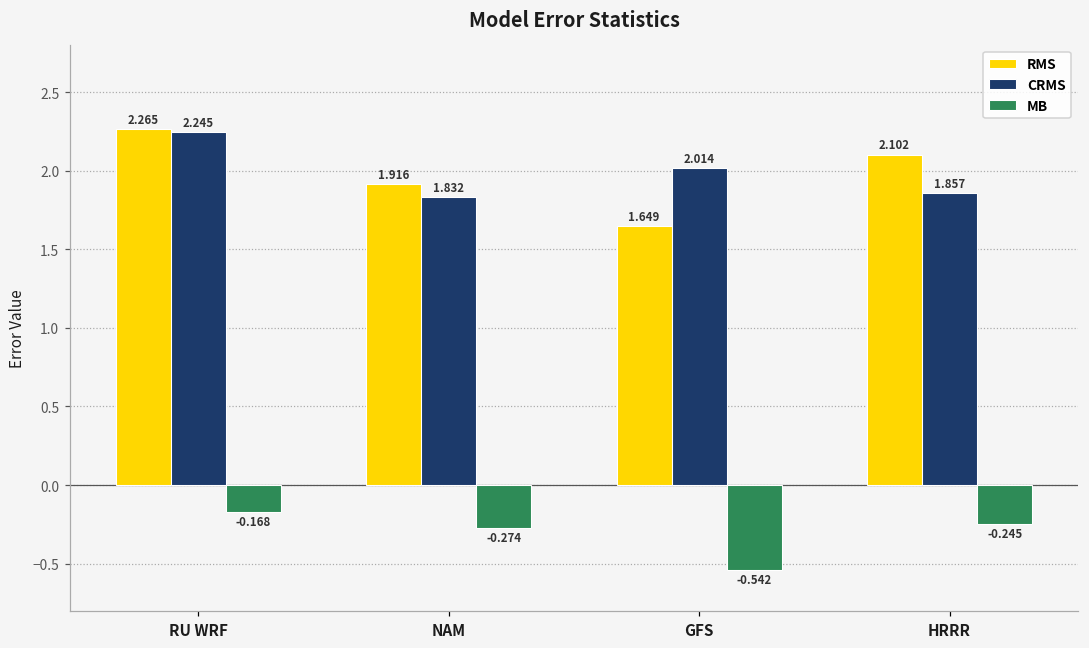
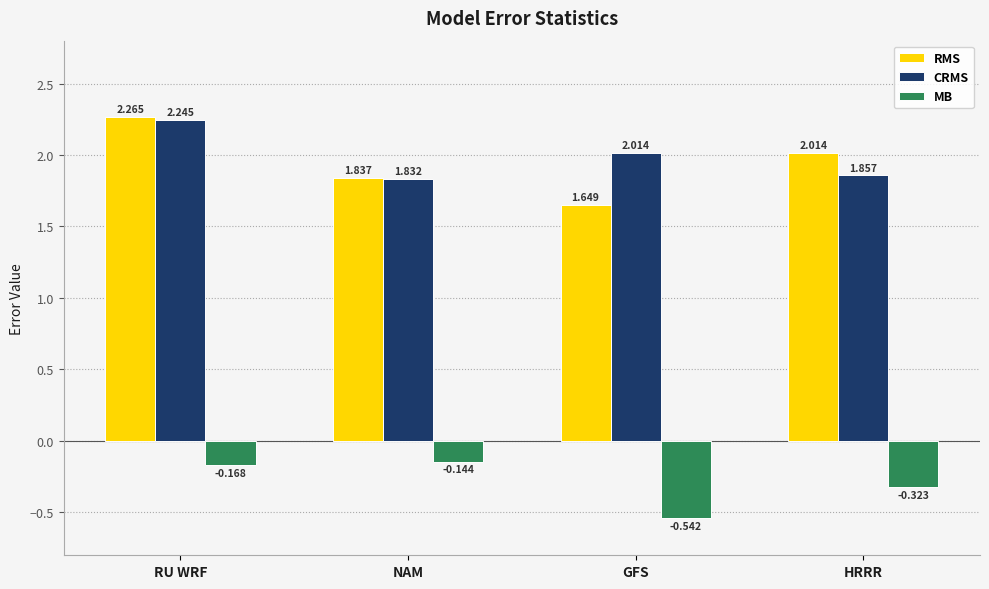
RMS, NAM: 1.916 -> 1.837
MB, NAM: -0.274 -> -0.144
RMS, HRRR: 2.102 -> 2.014
MB, HRRR: -0.245 -> -0.323
